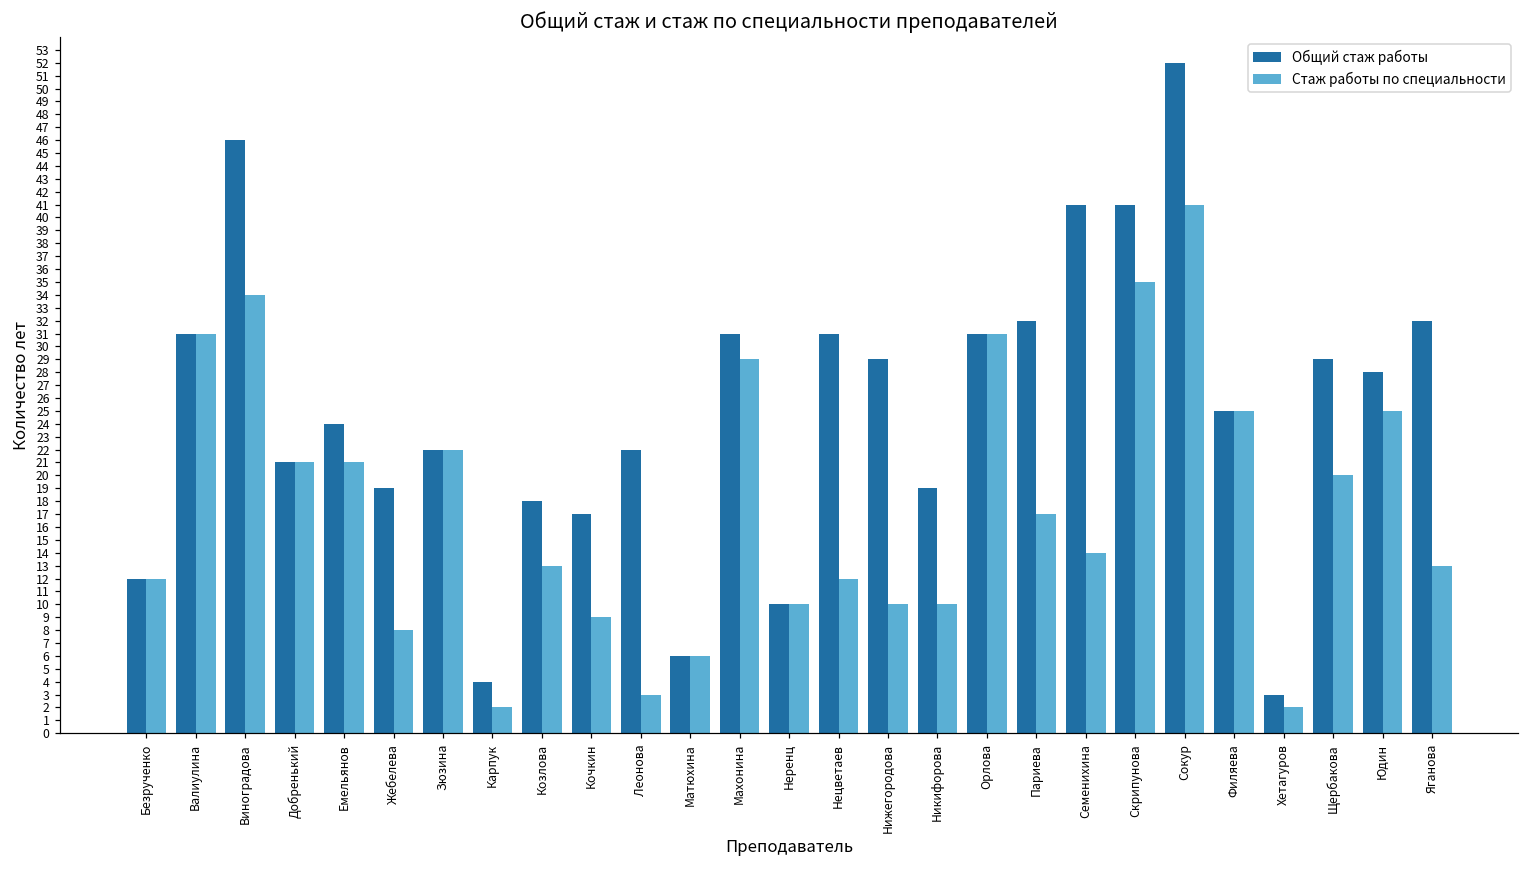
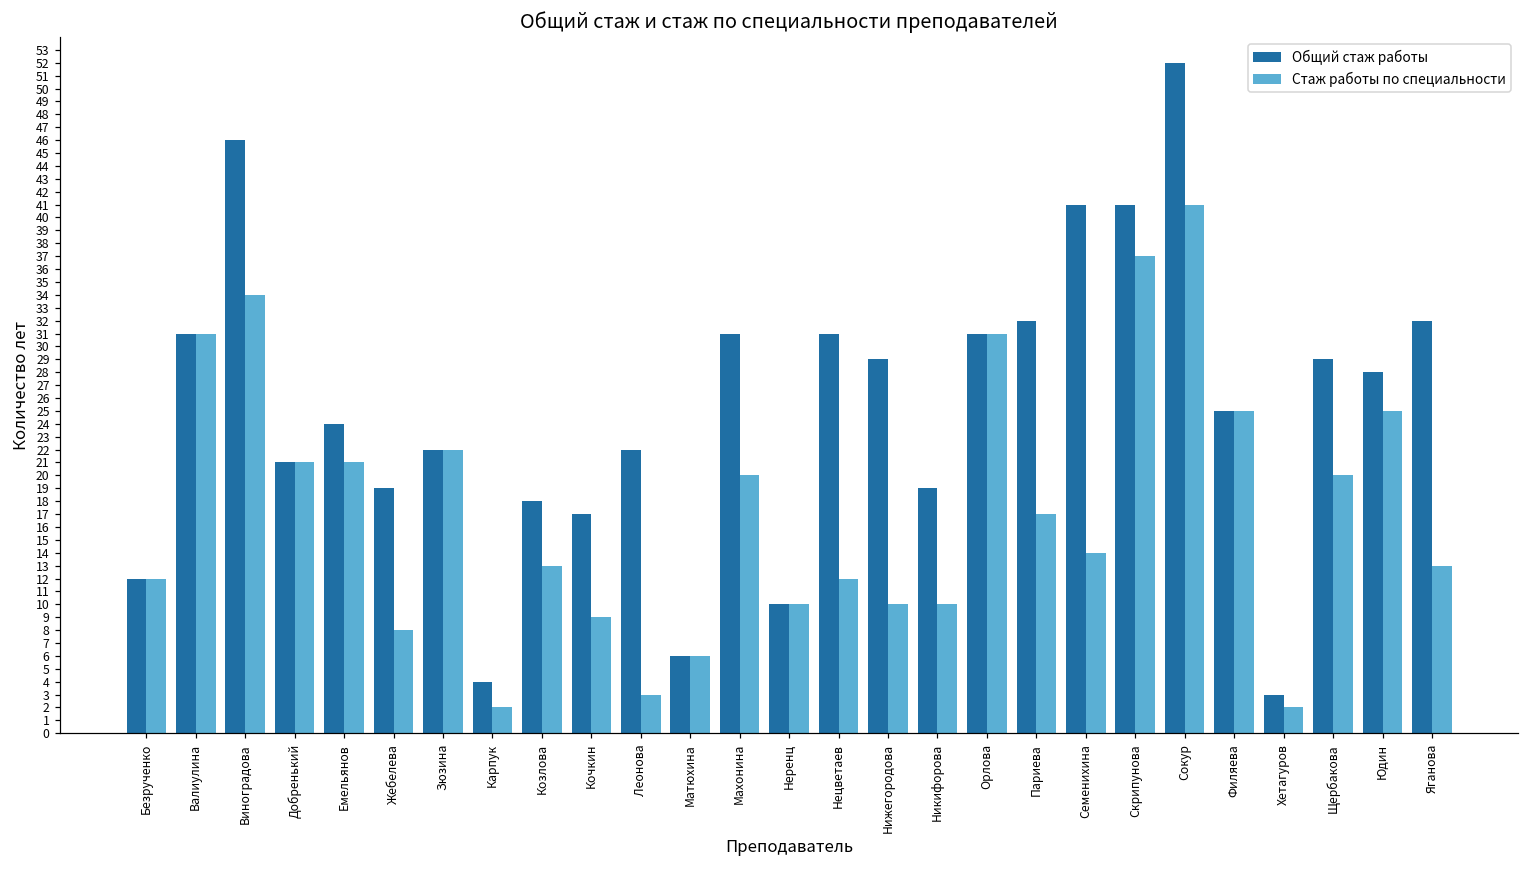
Стаж работы по специальности, Махонина: 29 -> 20
Стаж работы по специальности, Скрипунова: 35 -> 37
